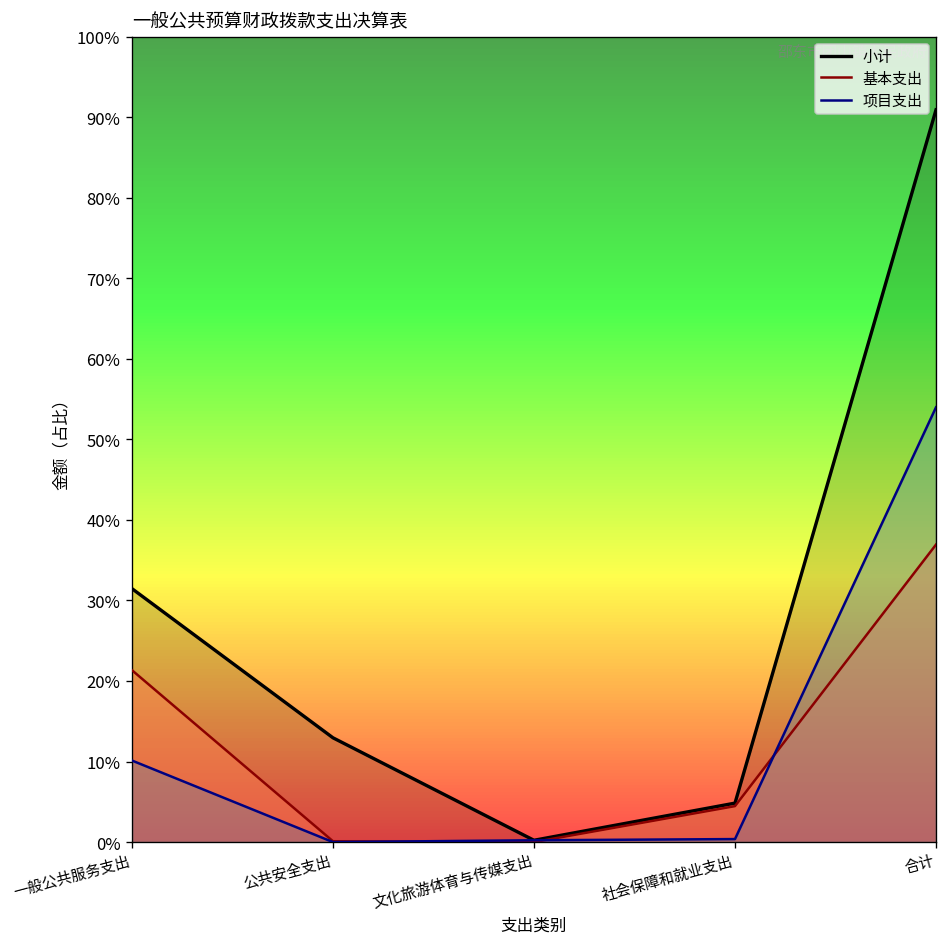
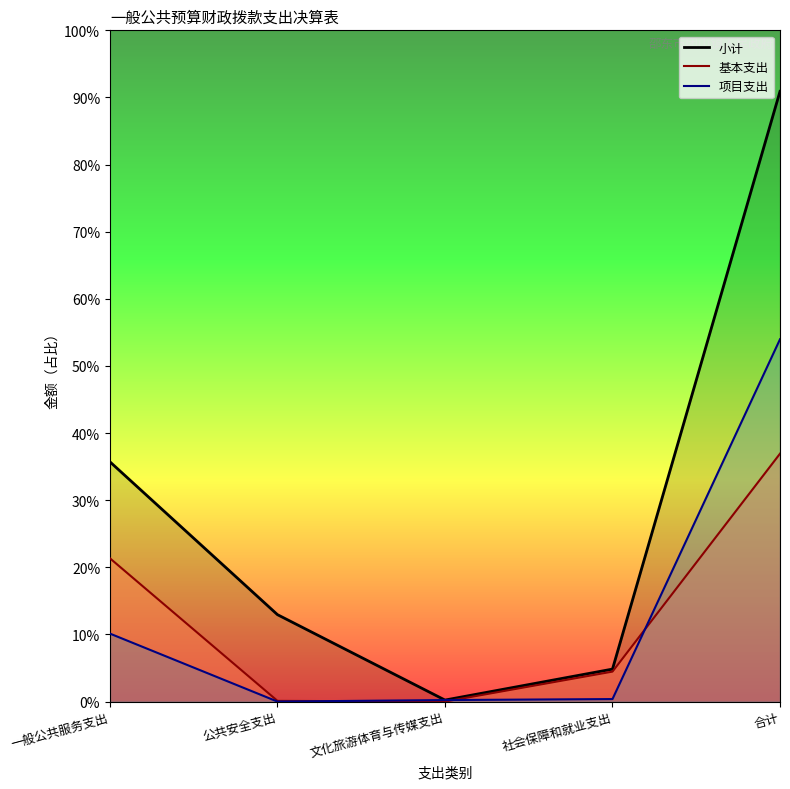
小计, 一般公共服务支出: 31% -> 36%
